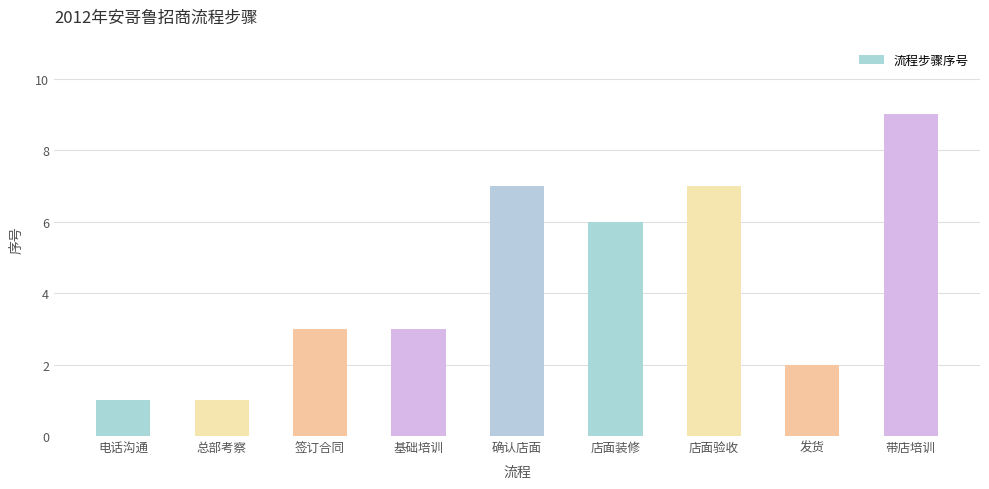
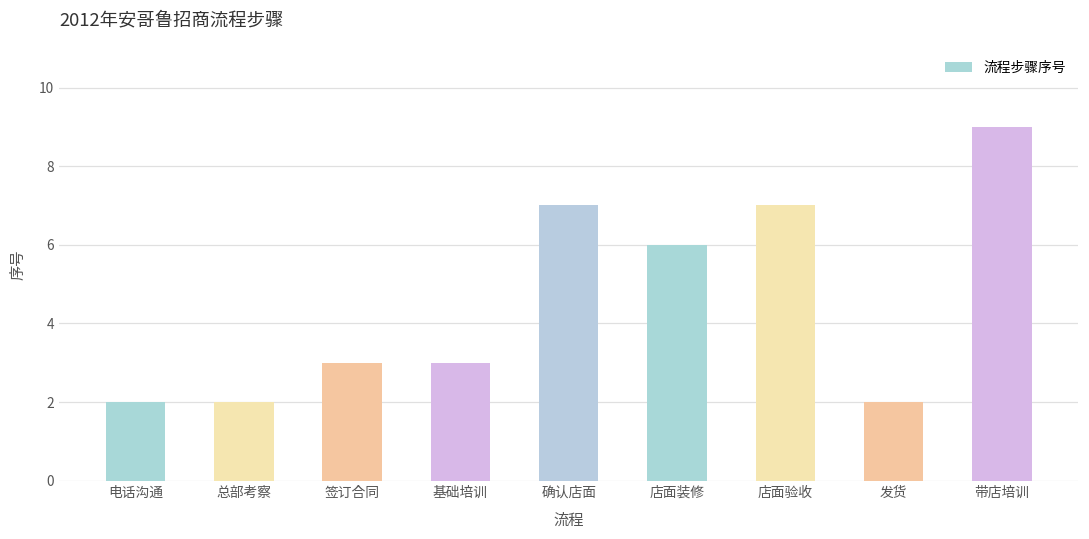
电话沟通: 1 -> 2
总部考察: 1 -> 2
